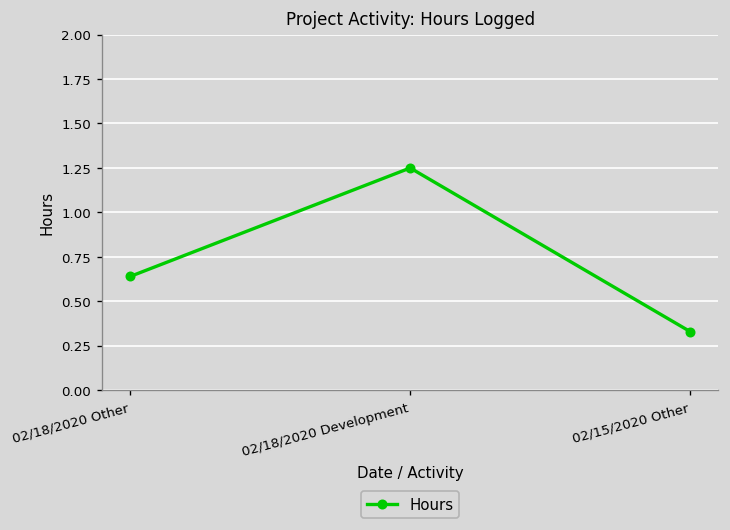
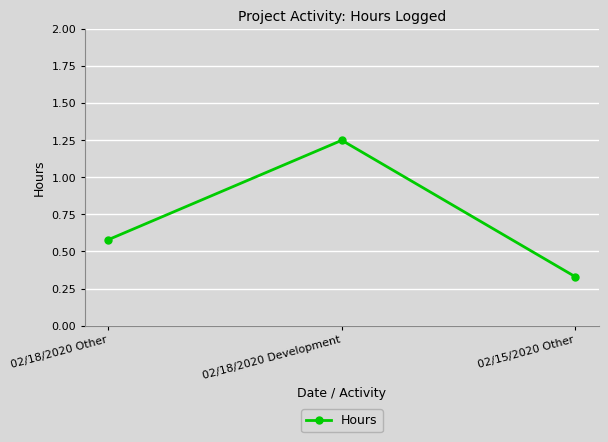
02/18/2020 Other: 0.64 -> 0.58
